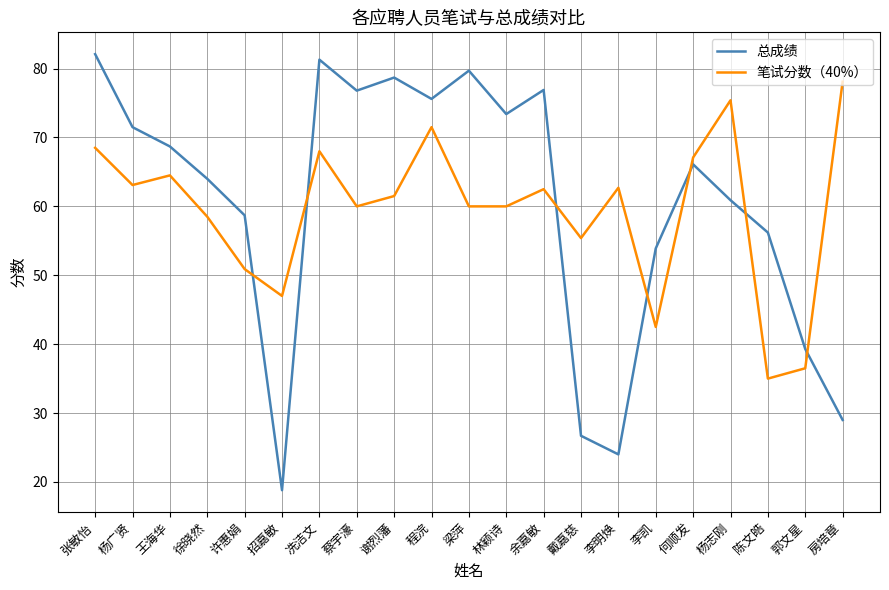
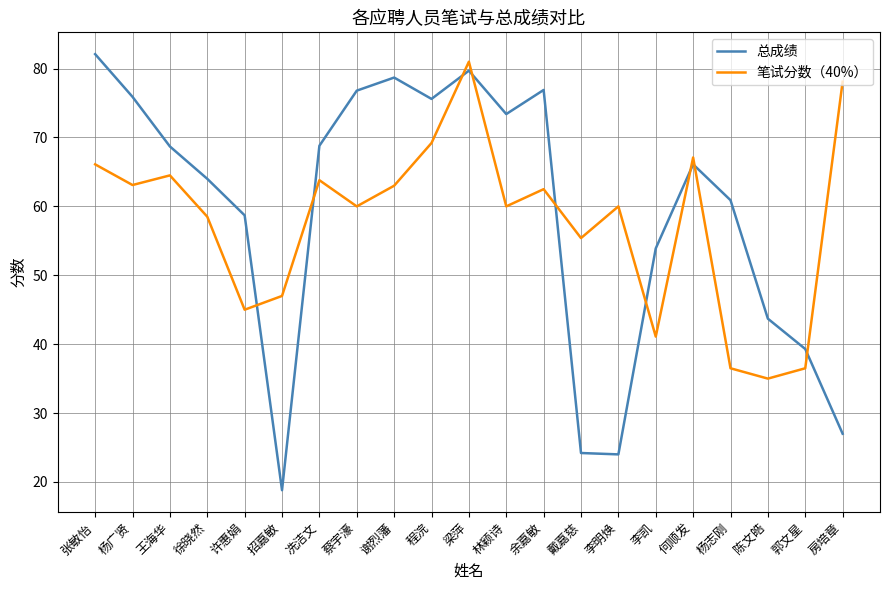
笔试分数（40%）, 张敏怡: 69 -> 66
总成绩, 杨广贤: 72 -> 76
笔试分数（40%）, 许惠娟: 51 -> 45
总成绩, 冼洁文: 81 -> 69
笔试分数（40%）, 冼洁文: 68 -> 64
笔试分数（40%）, 谢烈藩: 62 -> 63
笔试分数（40%）, 程浣: 72 -> 69
笔试分数（40%）, 梁萍: 60 -> 81
总成绩, 戴嘉慈: 27 -> 24
笔试分数（40%）, 李明焕: 63 -> 60
笔试分数（40%）, 李凯: 43 -> 41
笔试分数（40%）, 杨志刚: 75 -> 37
总成绩, 陈文皓: 56 -> 44
总成绩, 房培章: 29 -> 27
